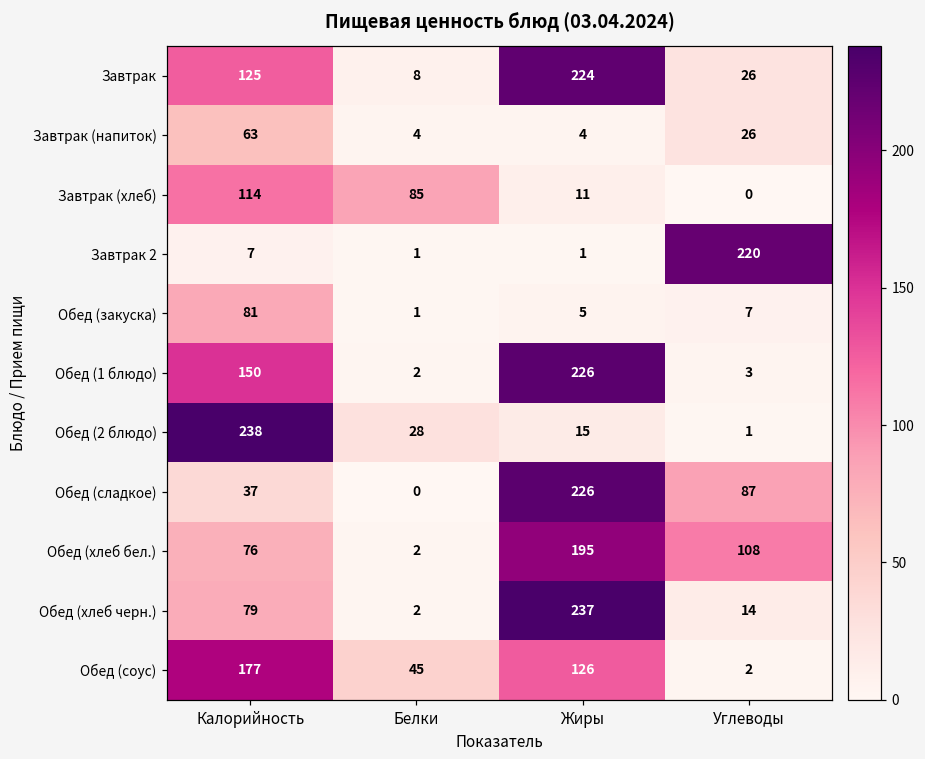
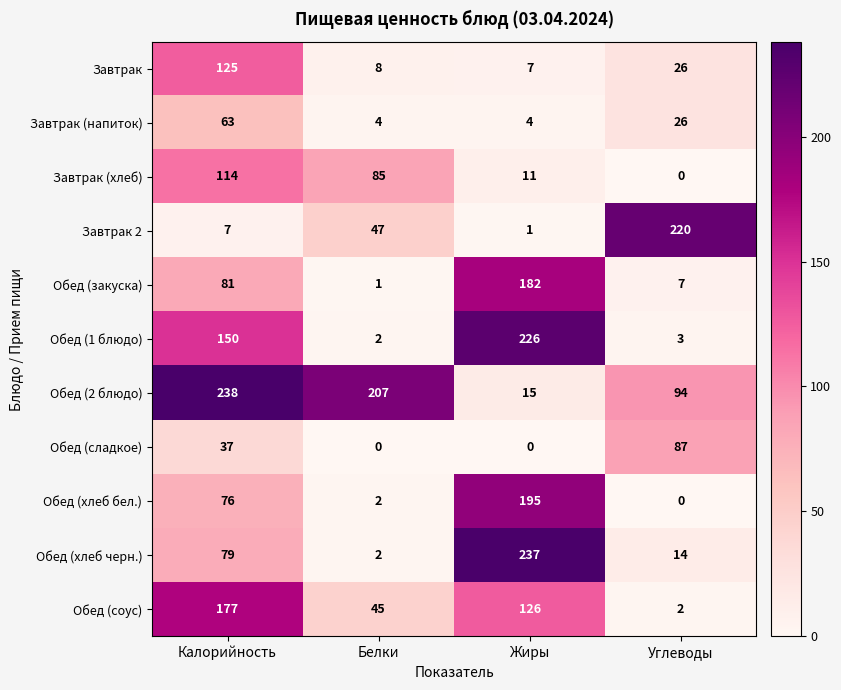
Завтрак, Жиры: 224 -> 7
Завтрак 2, Белки: 1 -> 47
Обед (закуска), Жиры: 5 -> 182
Обед (2 блюдо), Белки: 28 -> 207
Обед (2 блюдо), Углеводы: 1 -> 94
Обед (сладкое), Жиры: 226 -> 0
Обед (хлеб бел.), Углеводы: 108 -> 0
